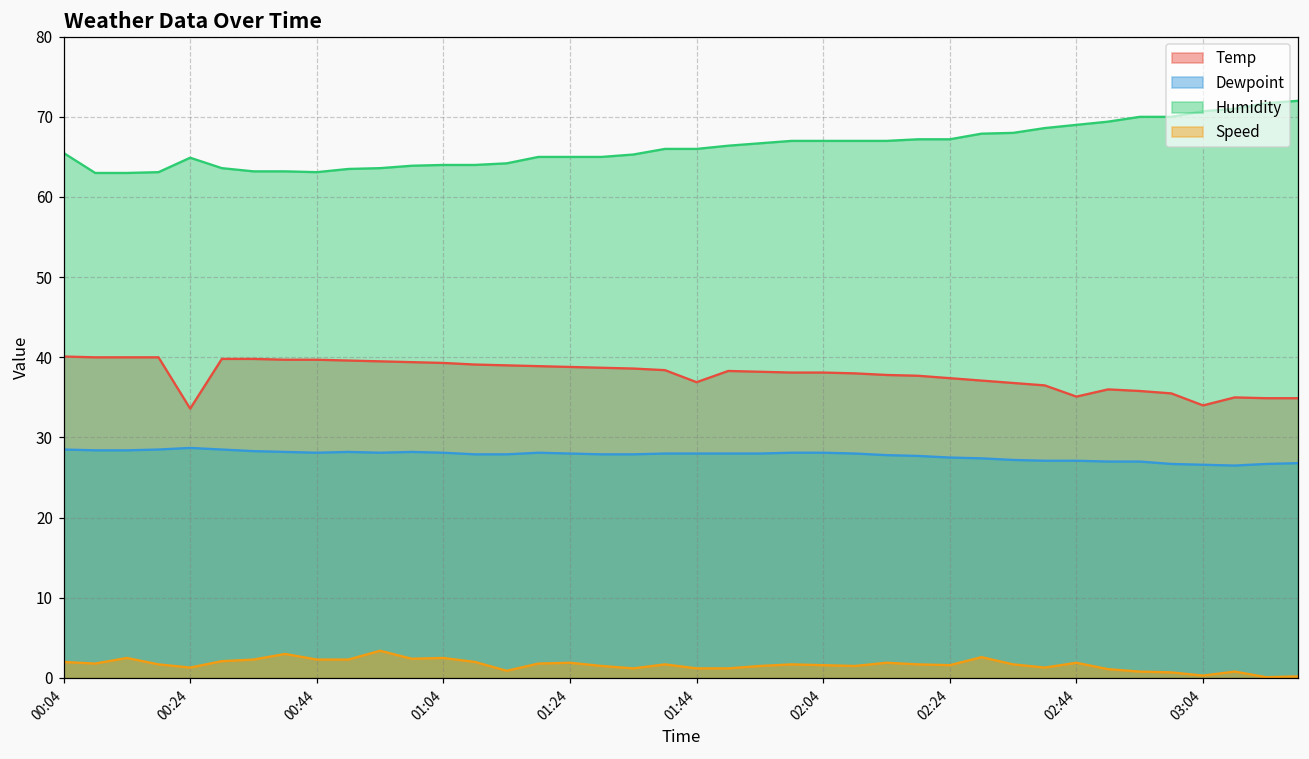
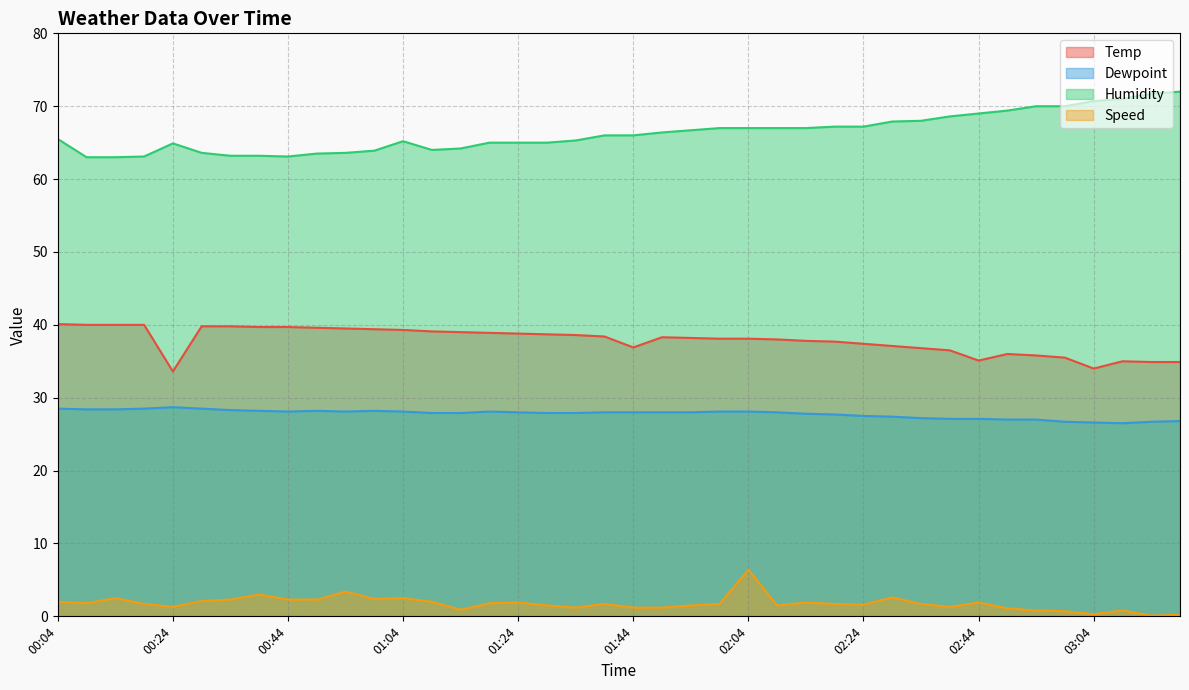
Humidity, 01:04: 64 -> 65
Speed, 02:04: 2 -> 6
